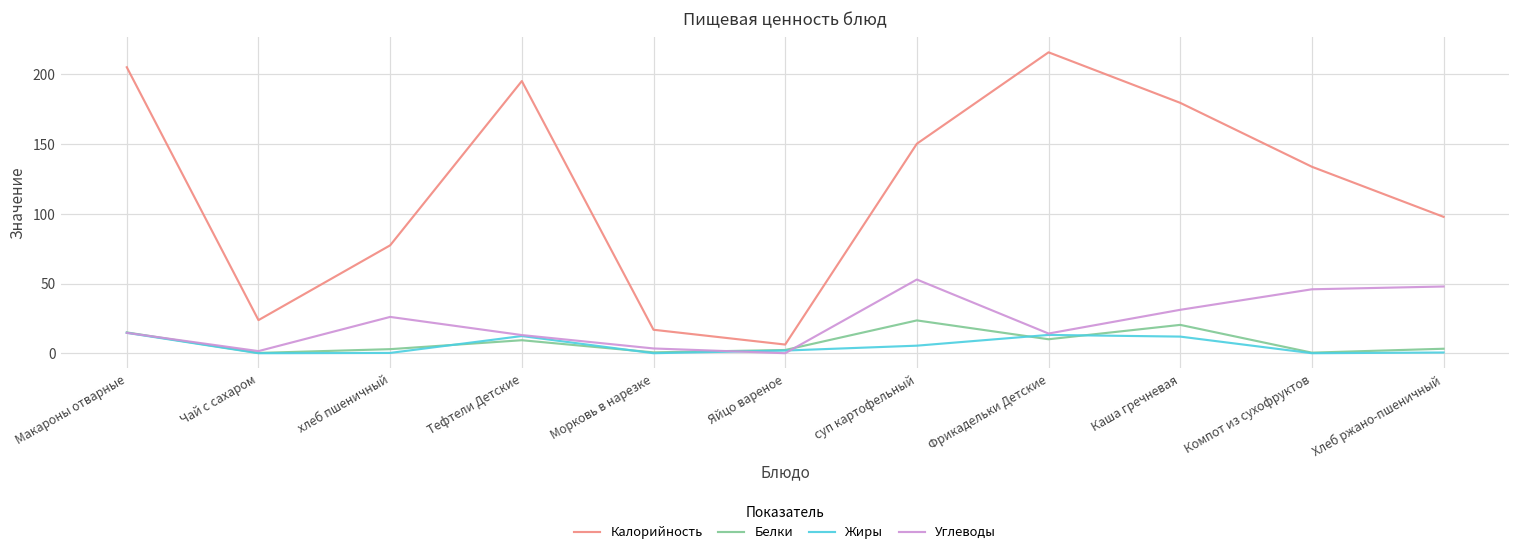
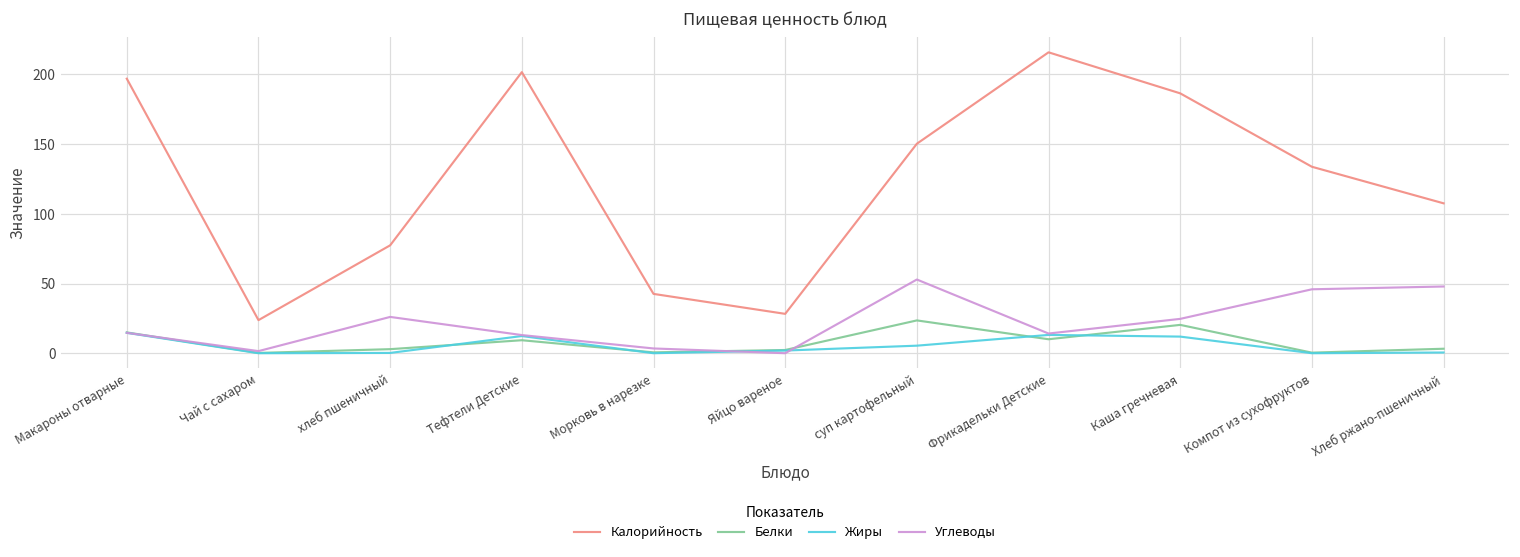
Калорийность, Макароны отварные: 205 -> 197
Калорийность, Тефтели Детские: 195 -> 202
Калорийность, Морковь в нарезке: 17 -> 43
Калорийность, Яйцо вареное: 6 -> 28
Калорийность, Каша гречневая: 180 -> 186
Углеводы, Каша гречневая: 31 -> 25
Калорийность, Хлеб ржано-пшеничный: 98 -> 108
